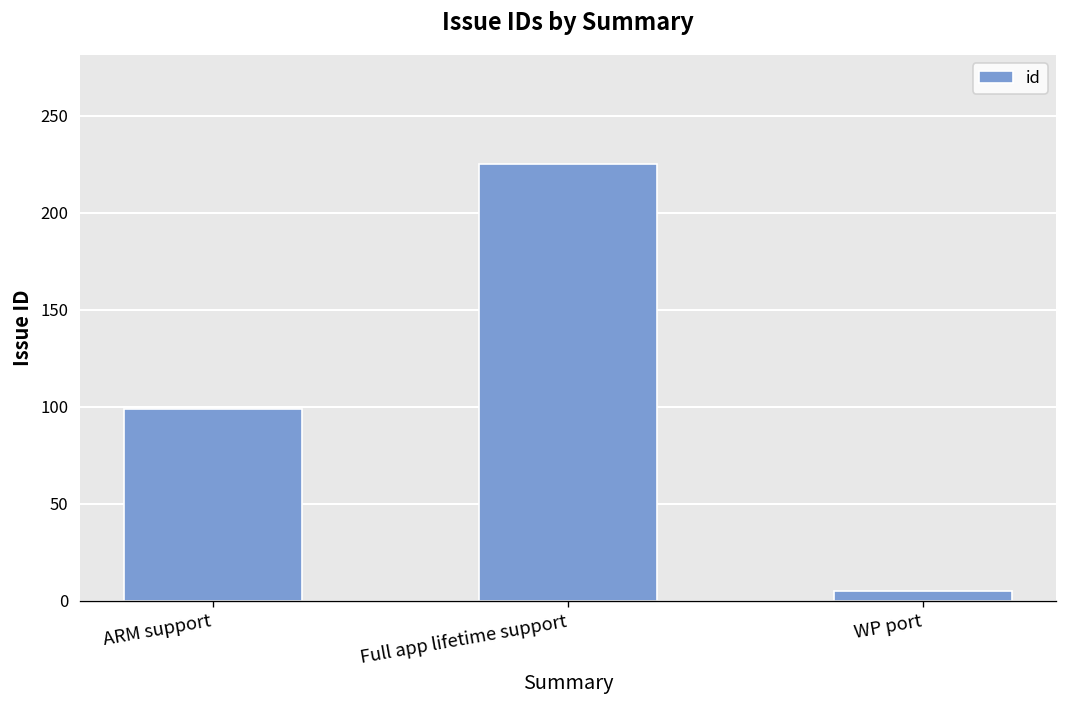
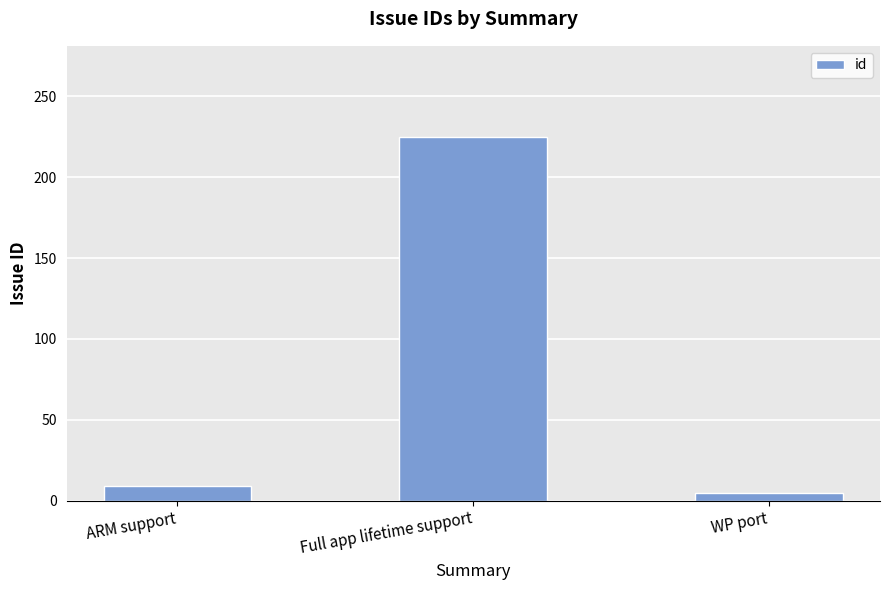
ARM support: 99 -> 9
